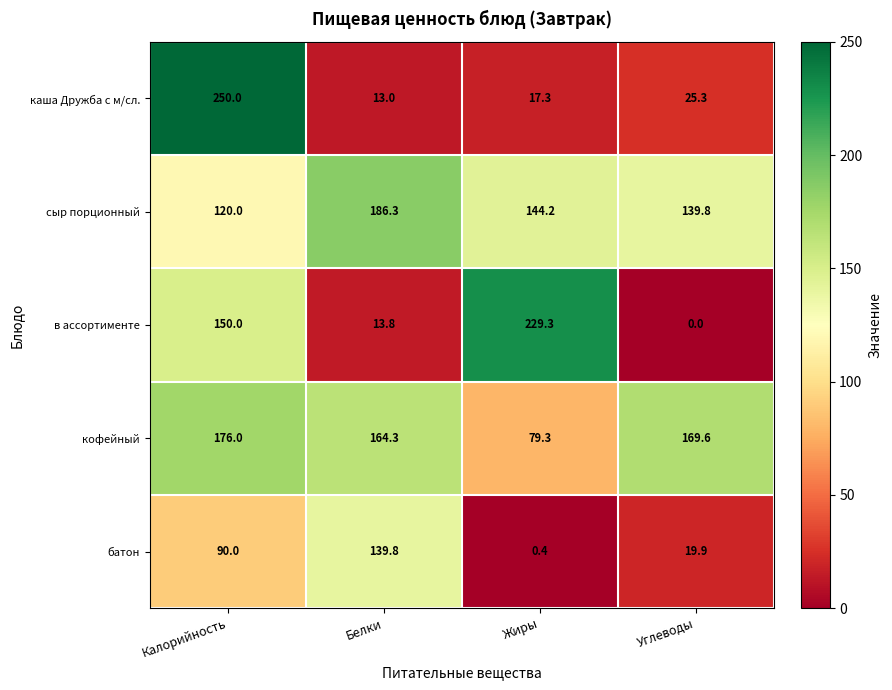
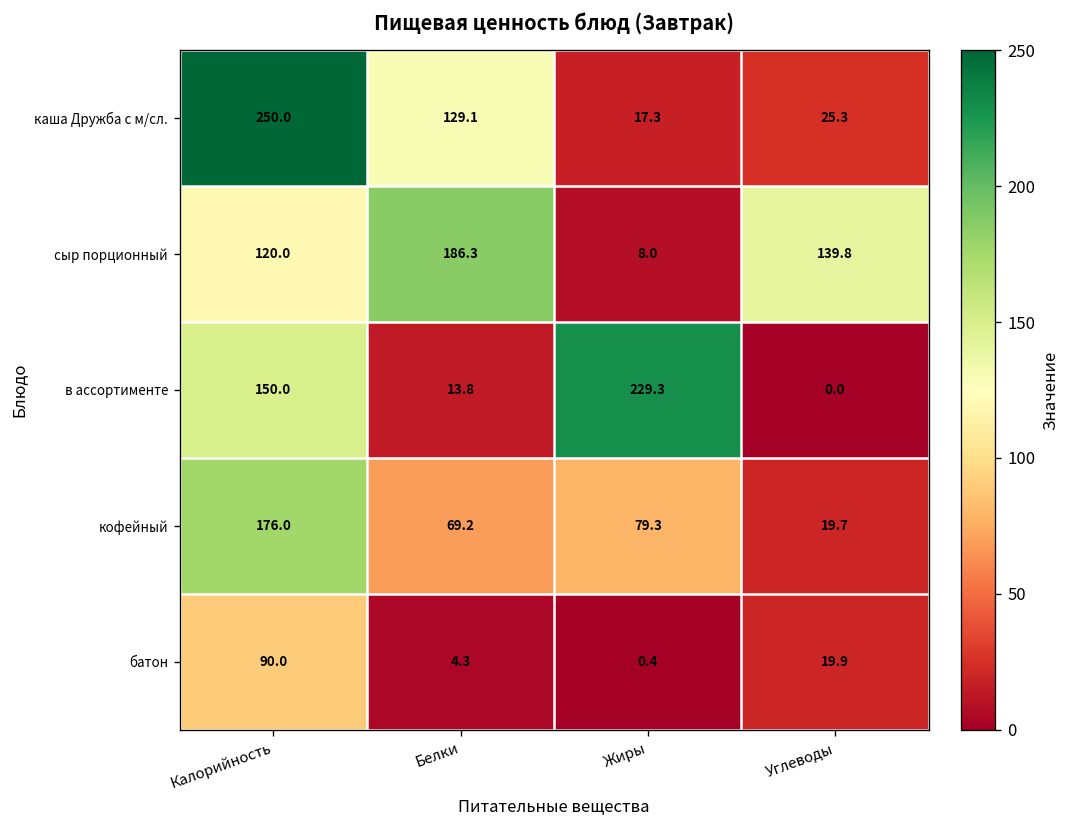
каша Дружба с м/сл., Белки: 13.0 -> 129.1
сыр порционный, Жиры: 144.2 -> 8.0
кофейный, Белки: 164.3 -> 69.2
кофейный, Углеводы: 169.6 -> 19.7
батон, Белки: 139.8 -> 4.3
